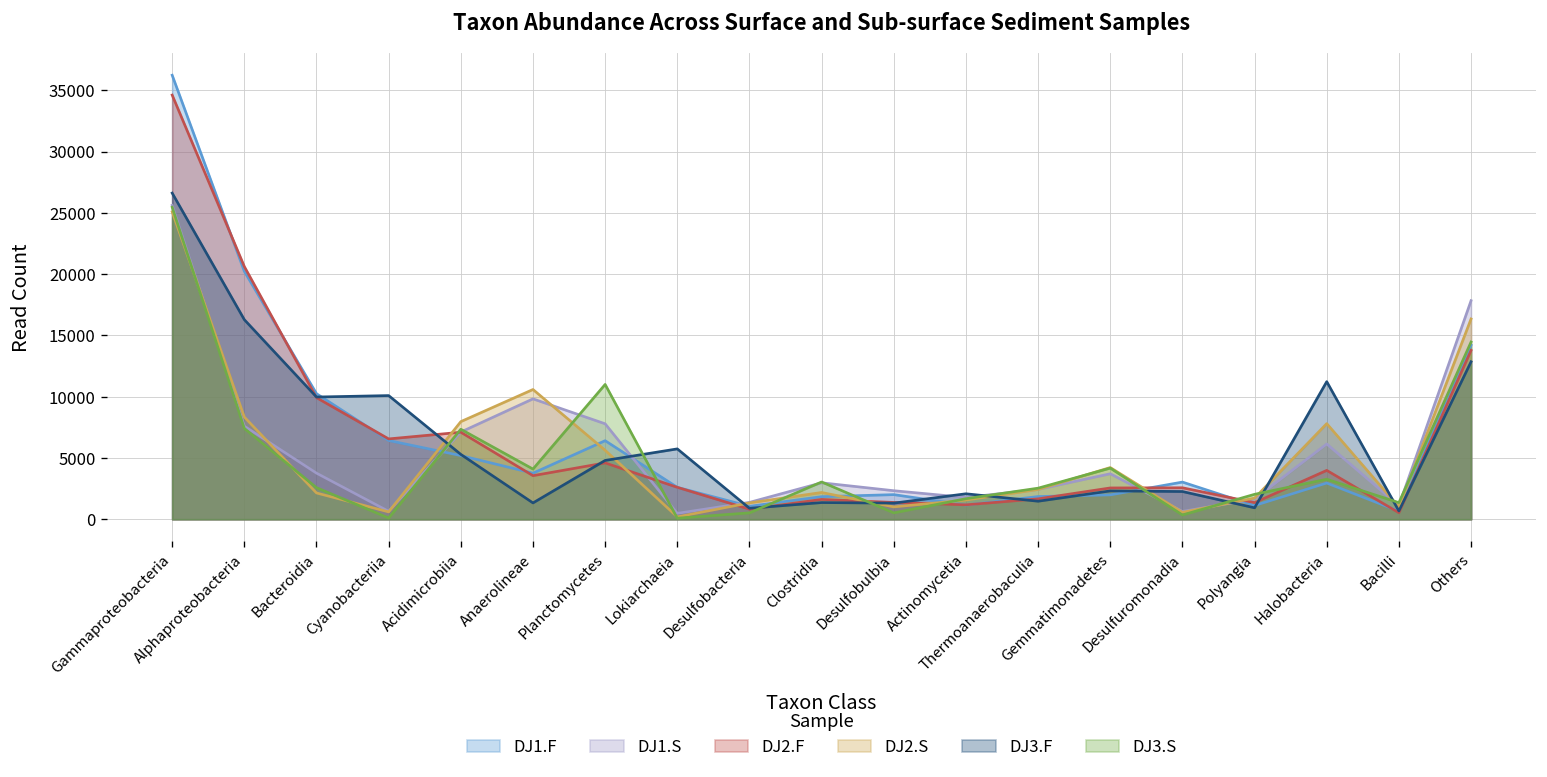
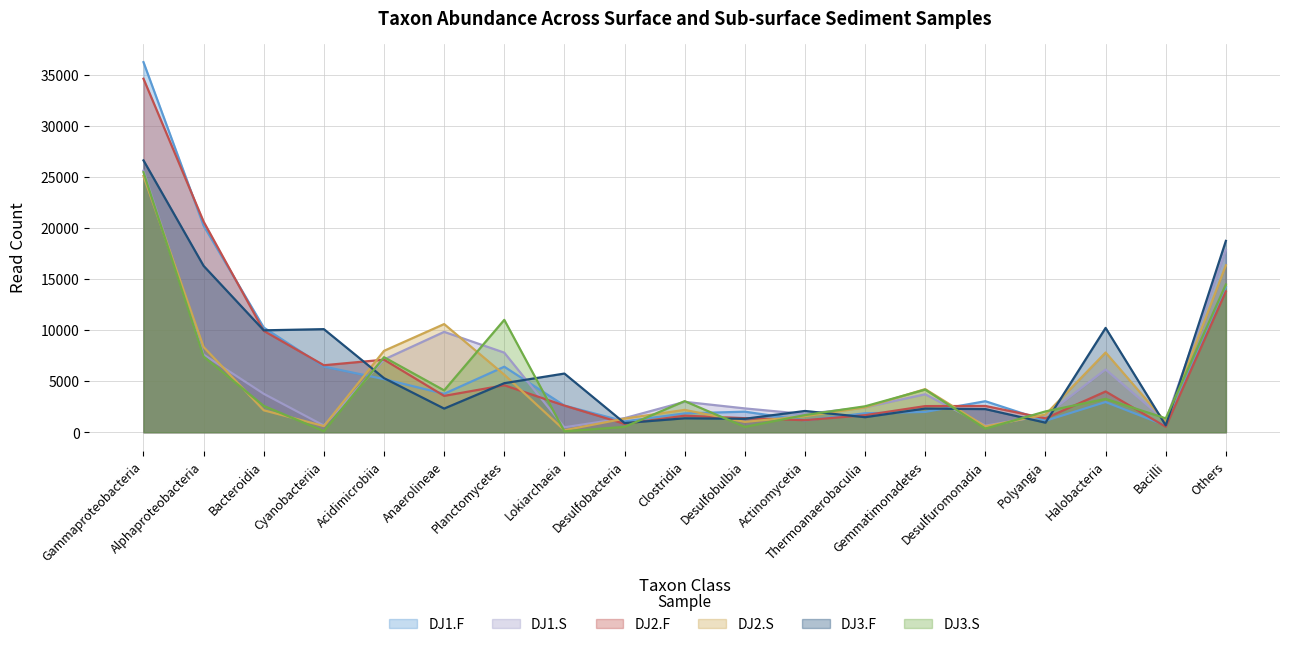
DJ3.F, Anaerolineae: 1300 -> 2300
DJ3.F, Halobacteria: 11200 -> 10200
DJ3.F, Others: 12900 -> 18700
